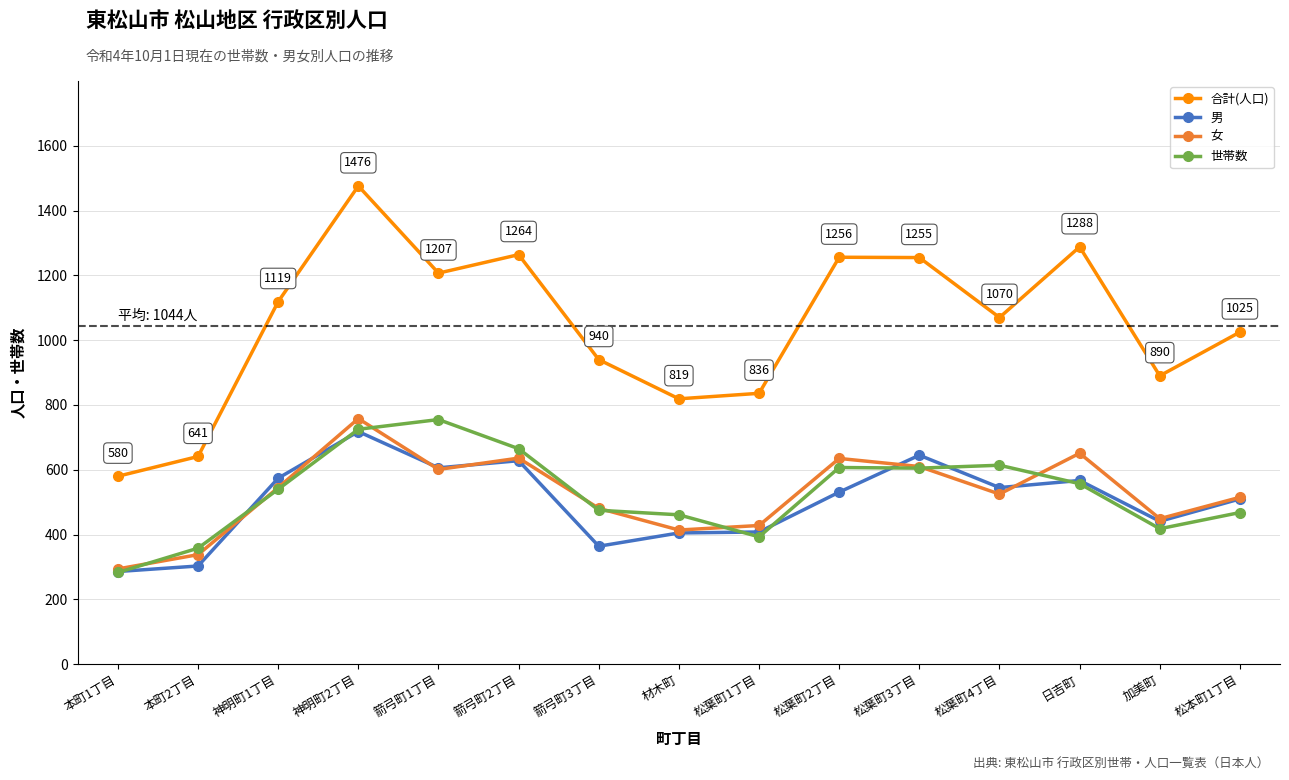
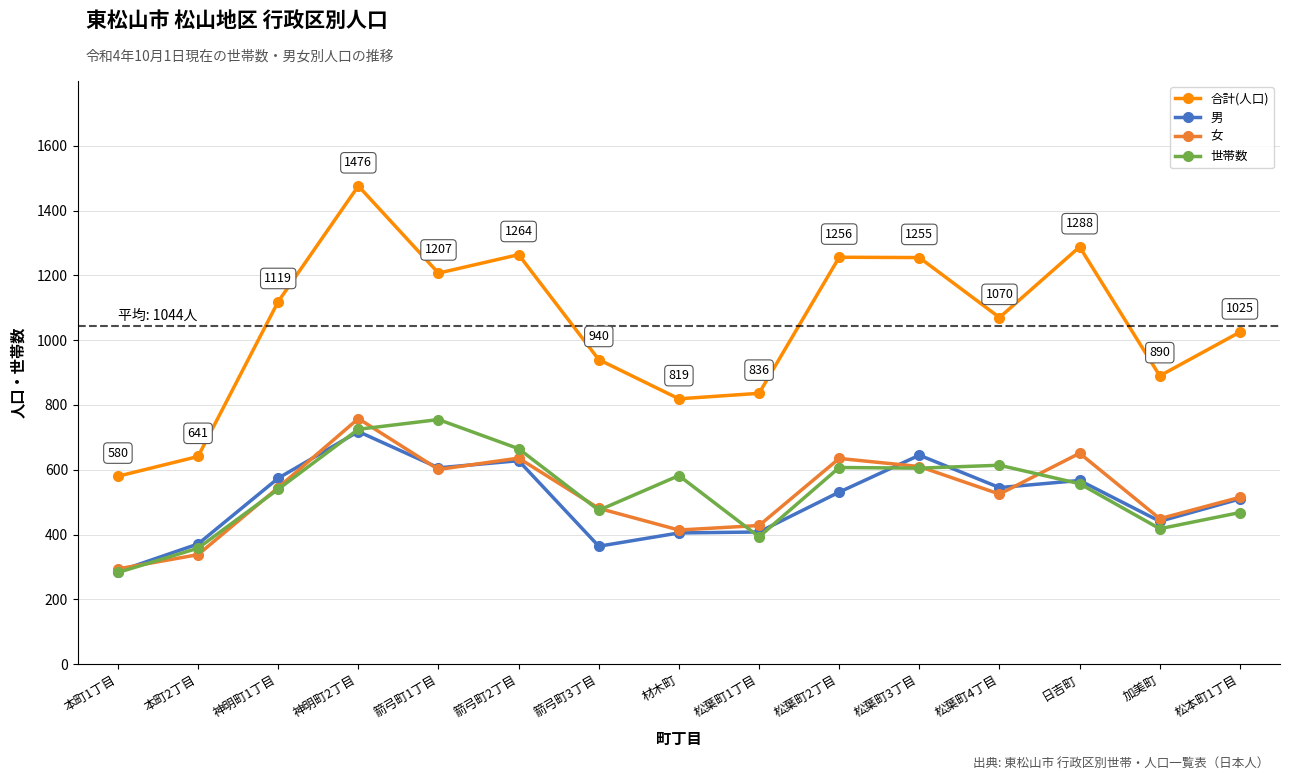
男, 本町2丁目: 300 -> 370
世帯数, 材木町: 460 -> 580
